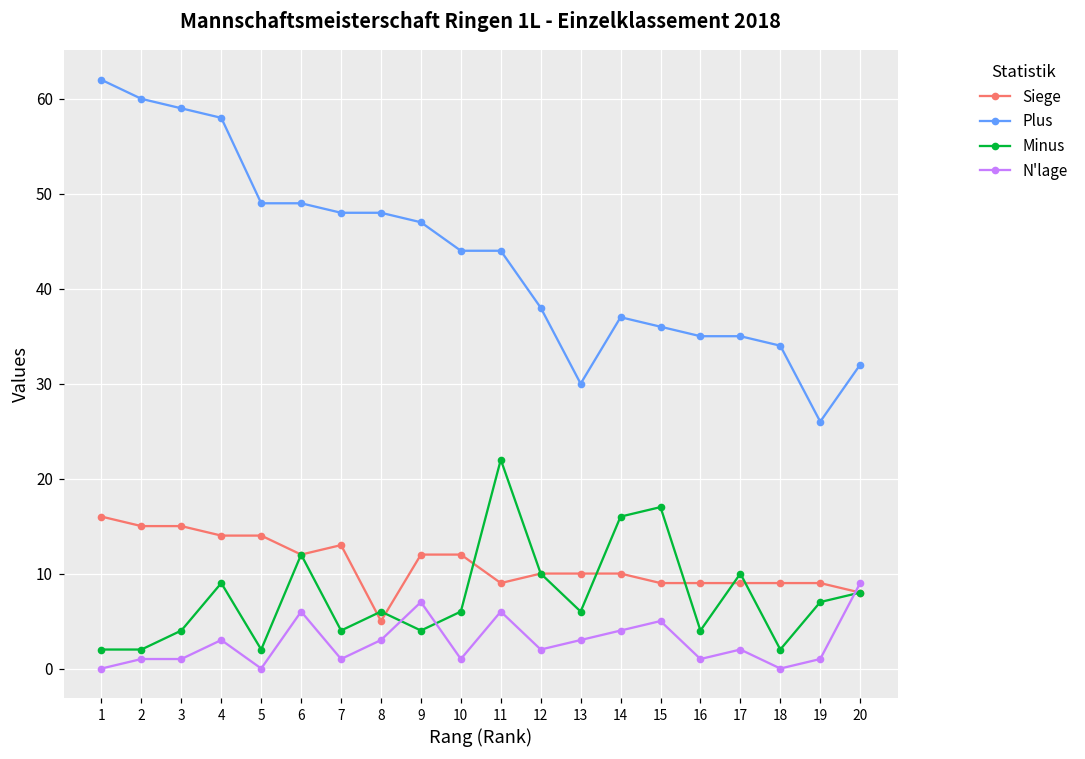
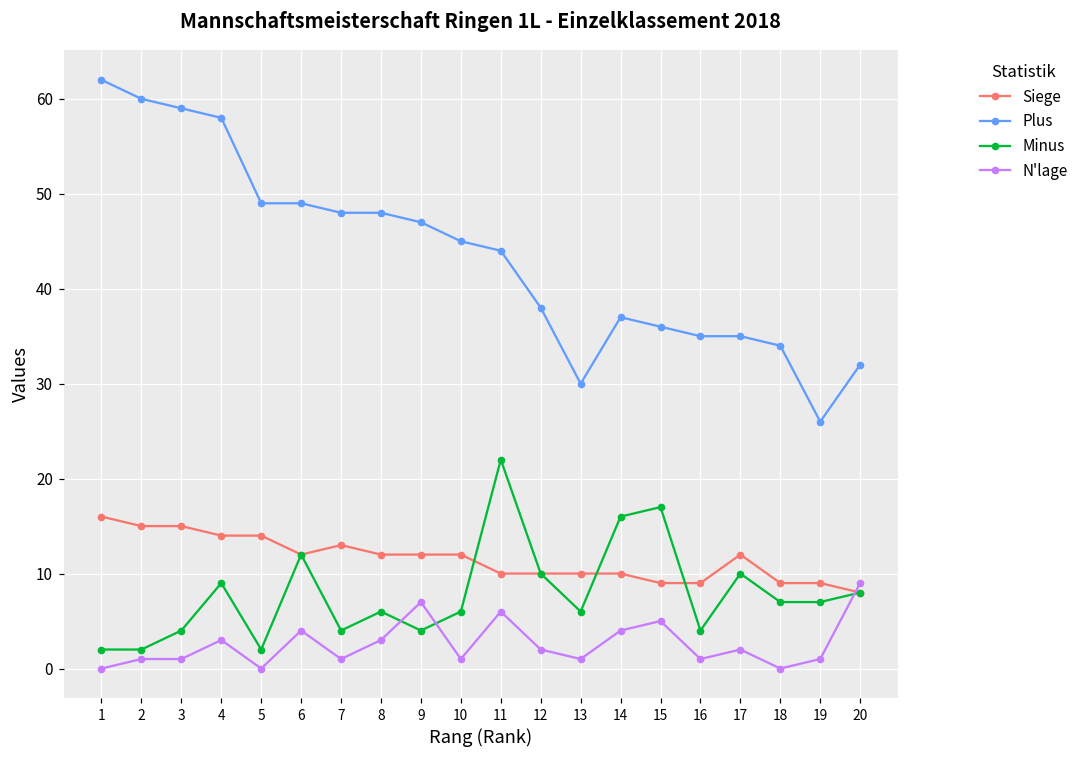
N'lage, 6: 6 -> 4
Siege, 8: 5 -> 12
Plus, 10: 44 -> 45
Siege, 11: 9 -> 10
N'lage, 13: 3 -> 1
Siege, 17: 9 -> 12
Minus, 18: 2 -> 7
